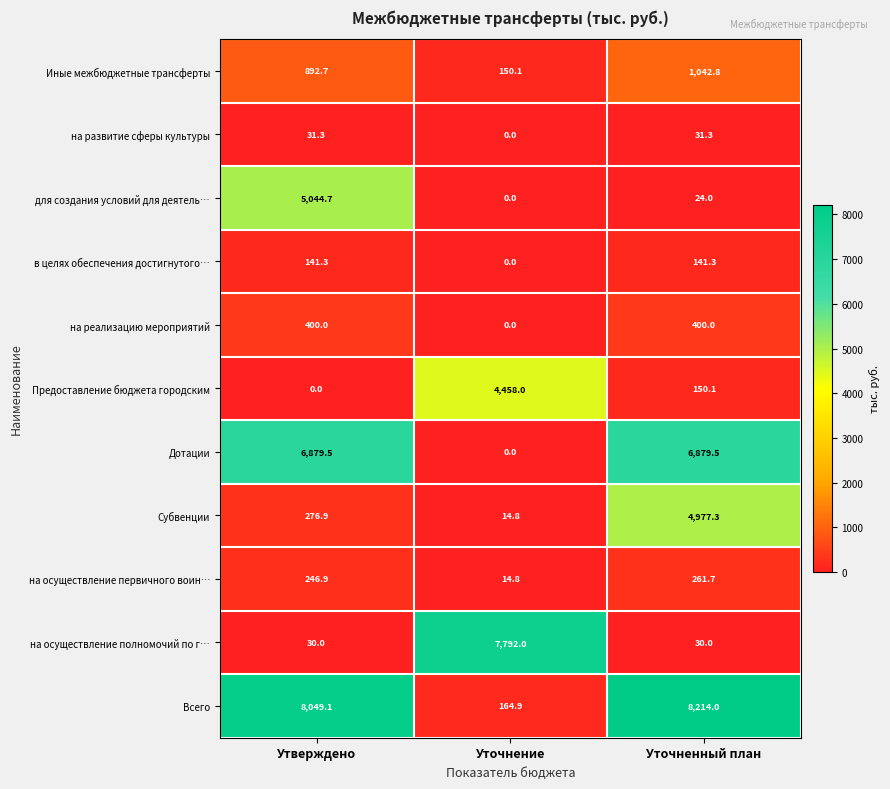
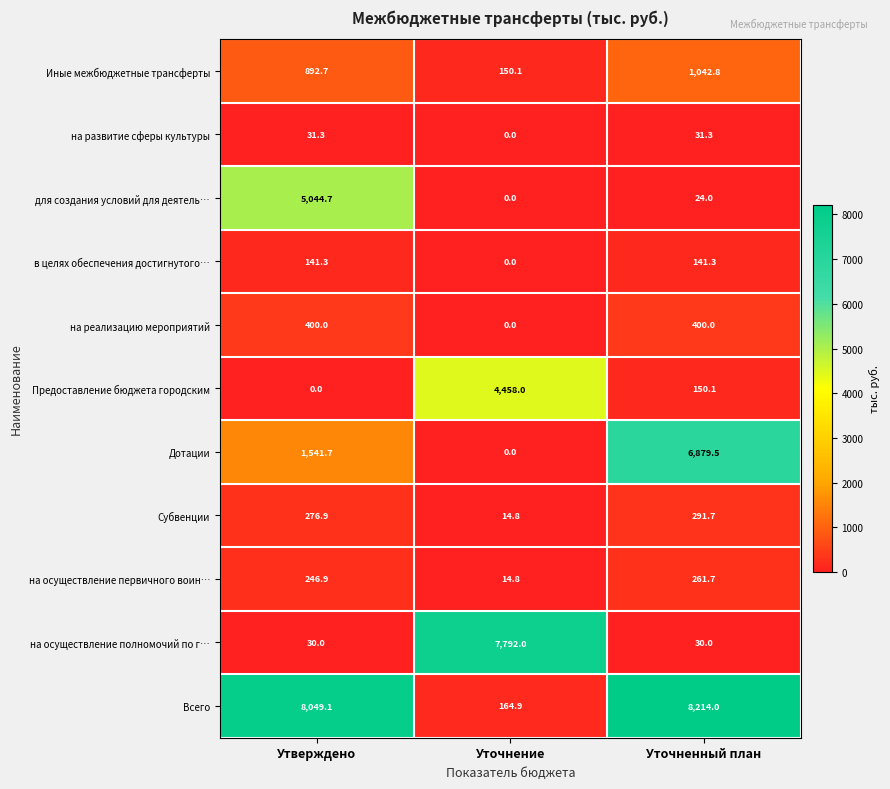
Дотации, Утверждено: 6,879.5 -> 1,541.7
Субвенции, Уточненный план: 4,977.3 -> 291.7
